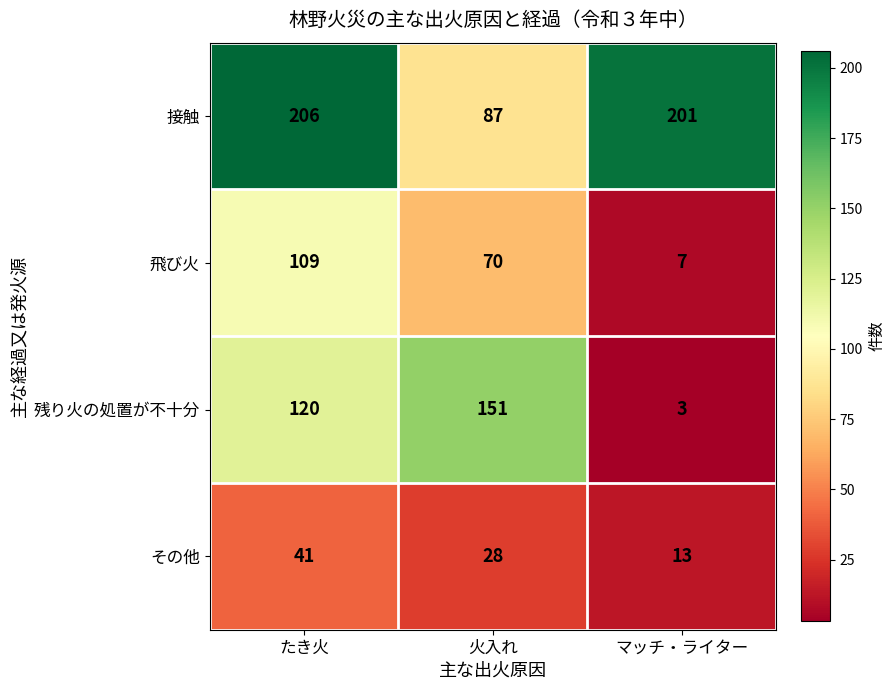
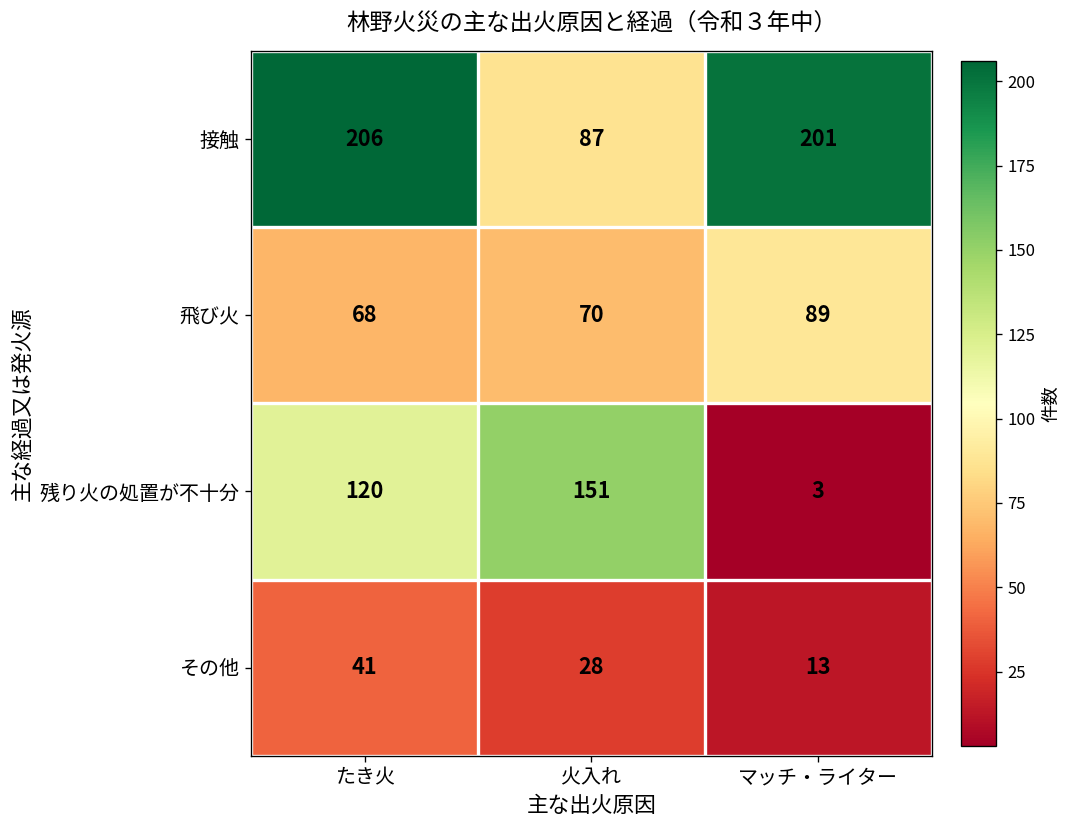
飛び火, たき火: 109 -> 68
飛び火, マッチ・ライター: 7 -> 89
